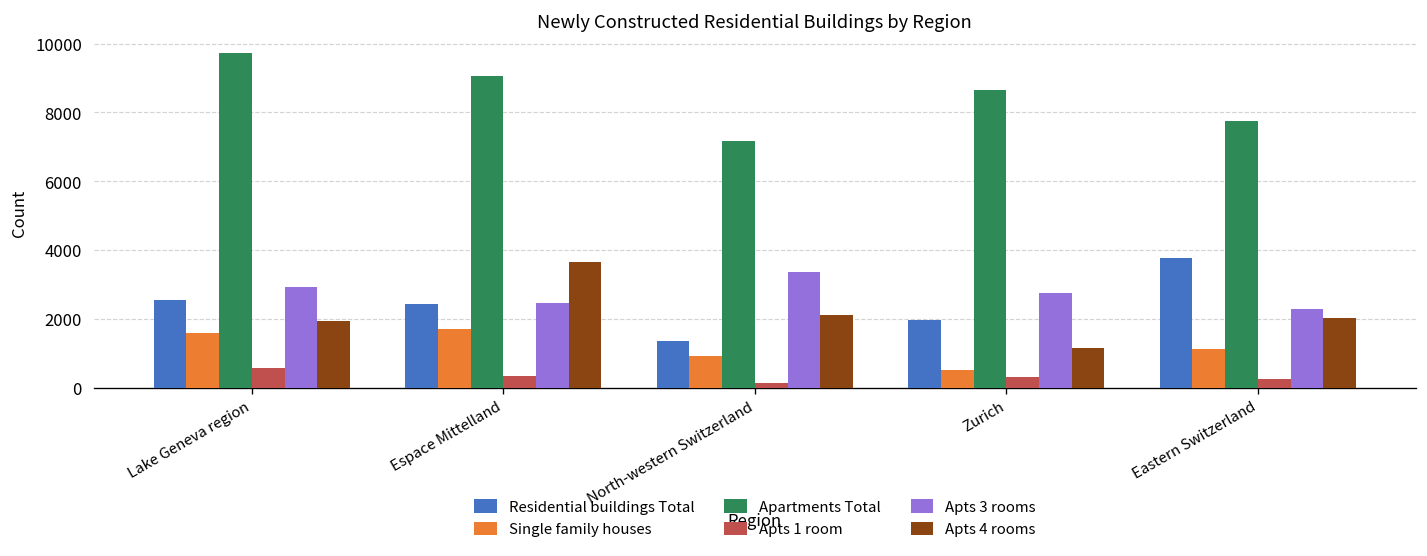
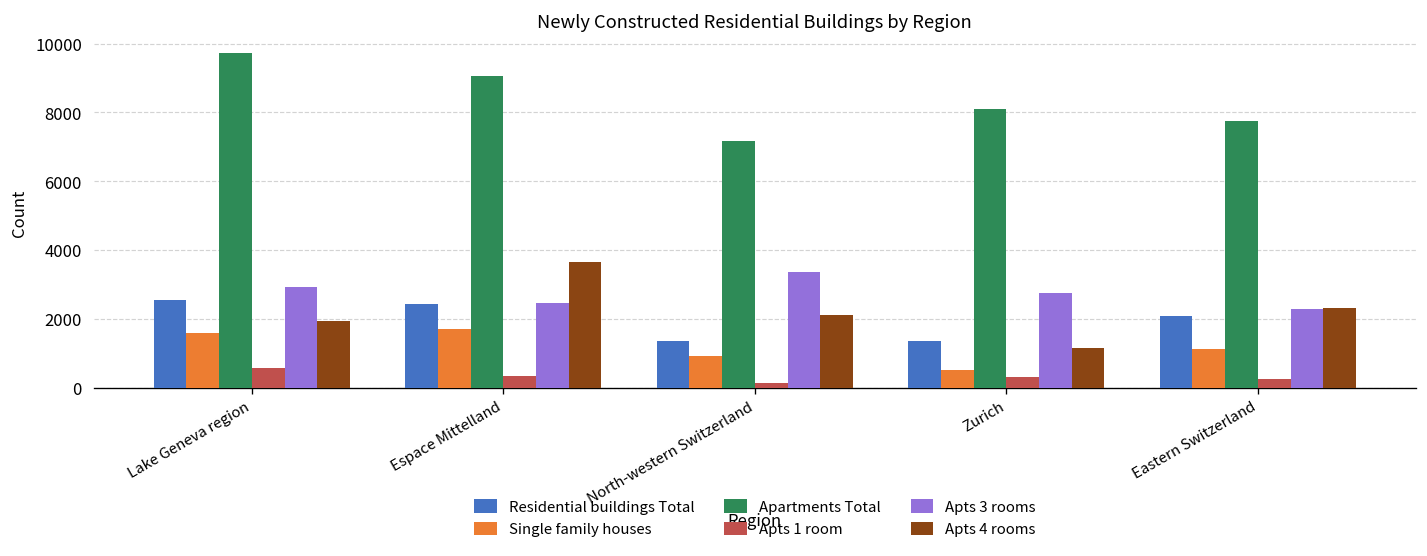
Residential buildings Total, Zurich: 2000 -> 1300
Apartments Total, Zurich: 8600 -> 8100
Residential buildings Total, Eastern Switzerland: 3800 -> 2100
Apts 4 rooms, Eastern Switzerland: 2000 -> 2300
